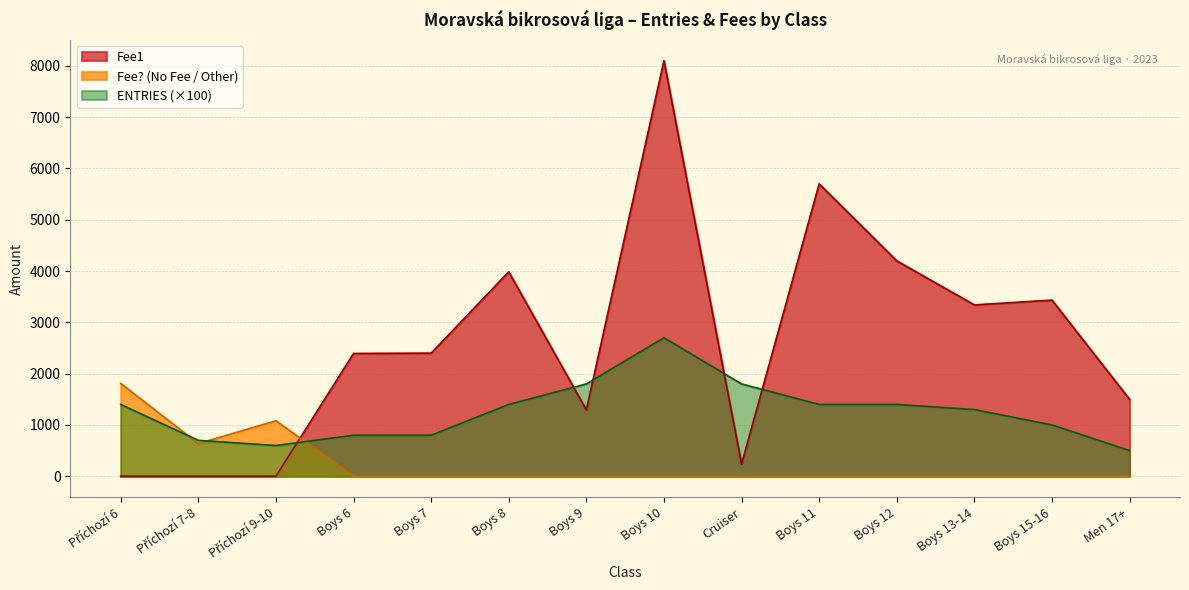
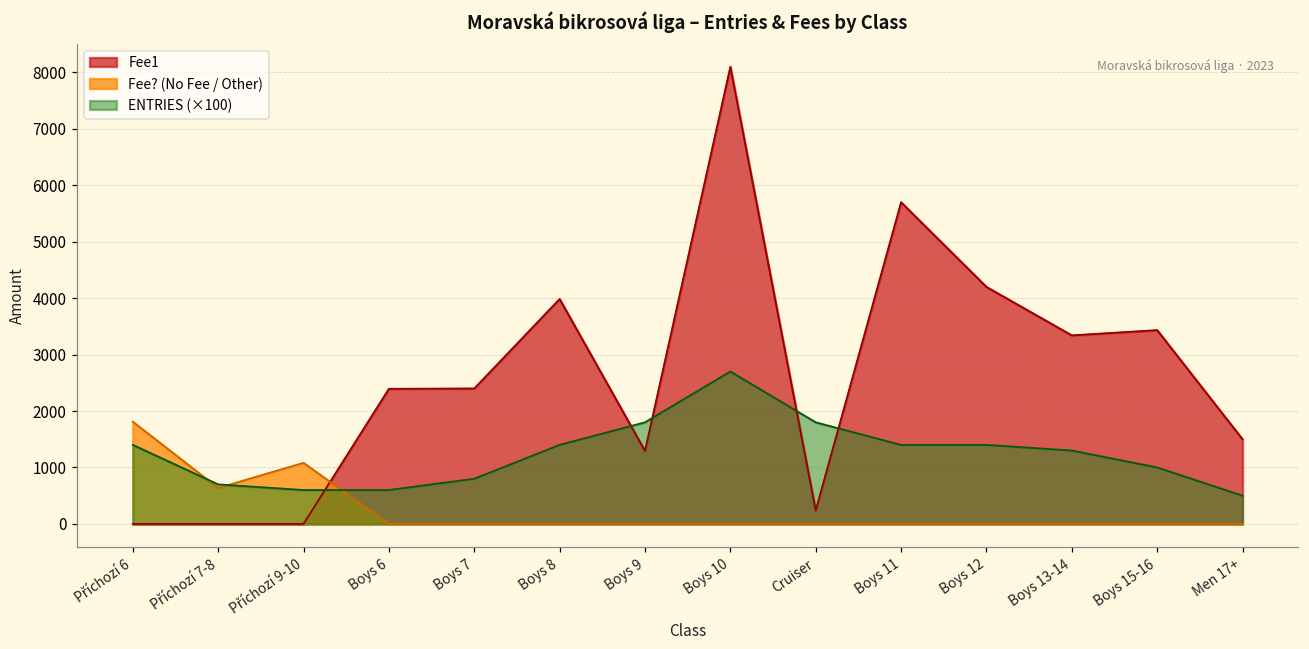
ENTRIES (×100), Boys 6: 800 -> 600
